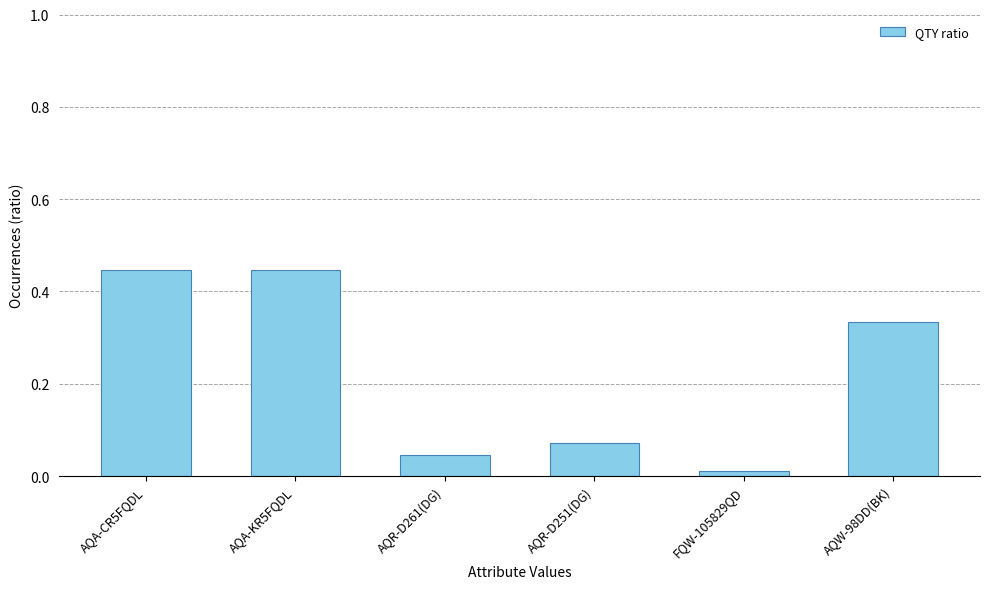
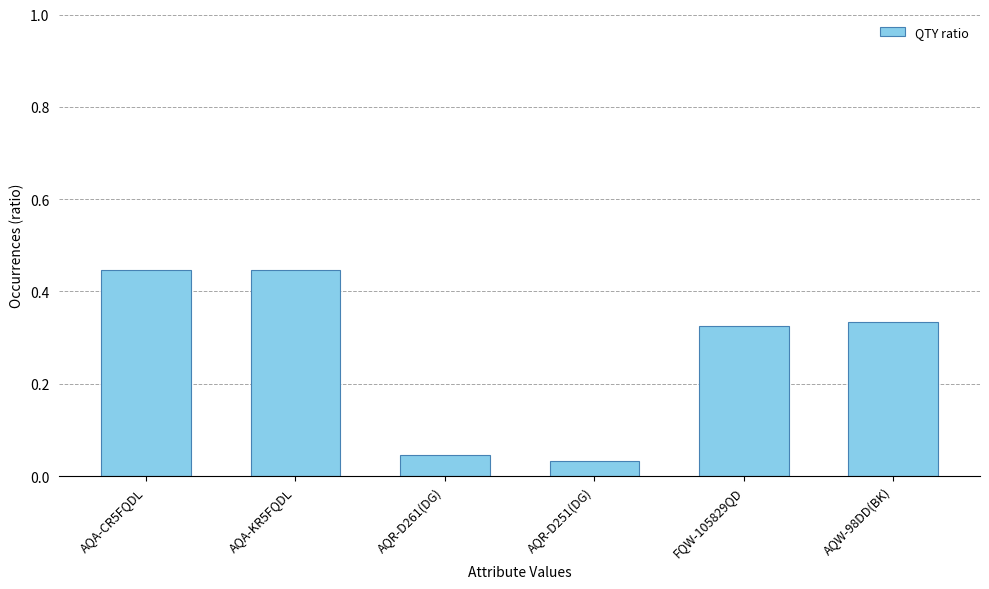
AQR-D251(DG): 0.07 -> 0.03
FQW-105829QD: 0.01 -> 0.32
